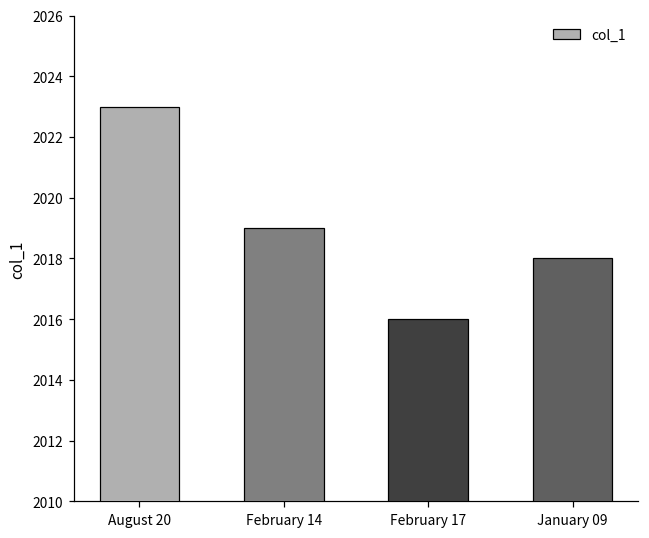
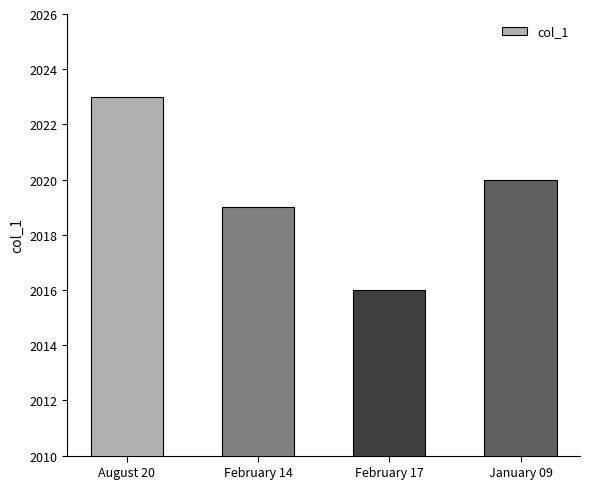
January 09: 2018 -> 2020
